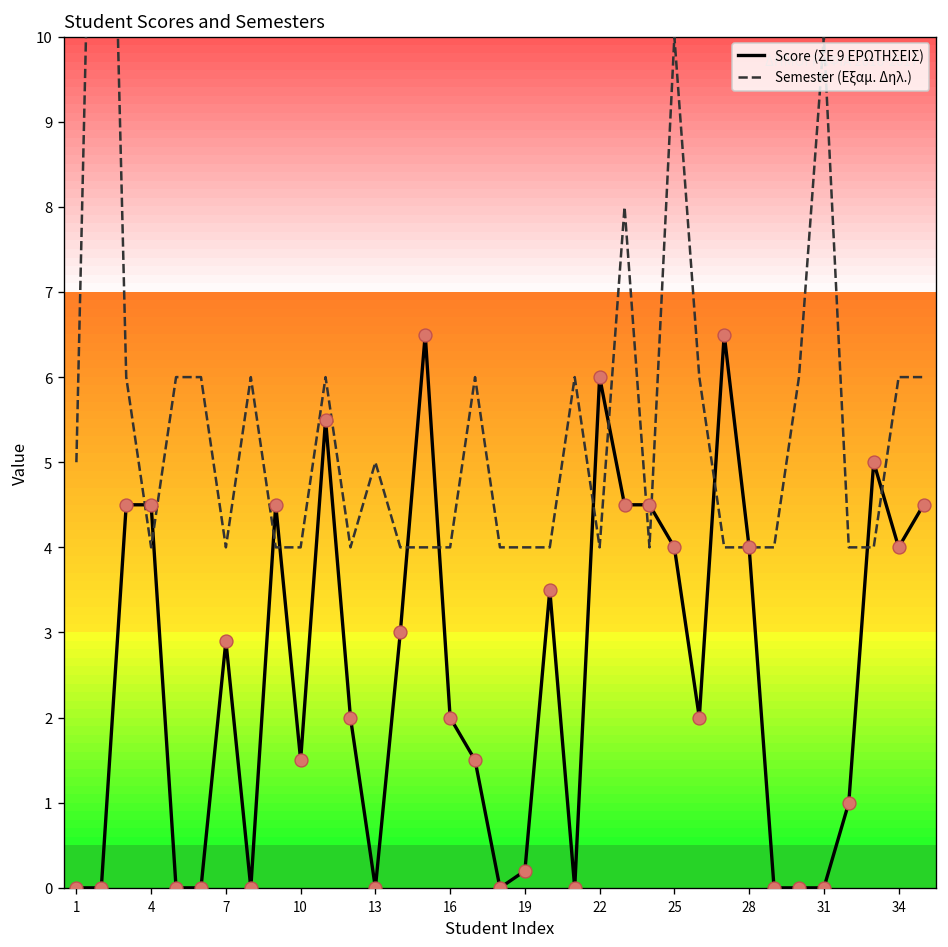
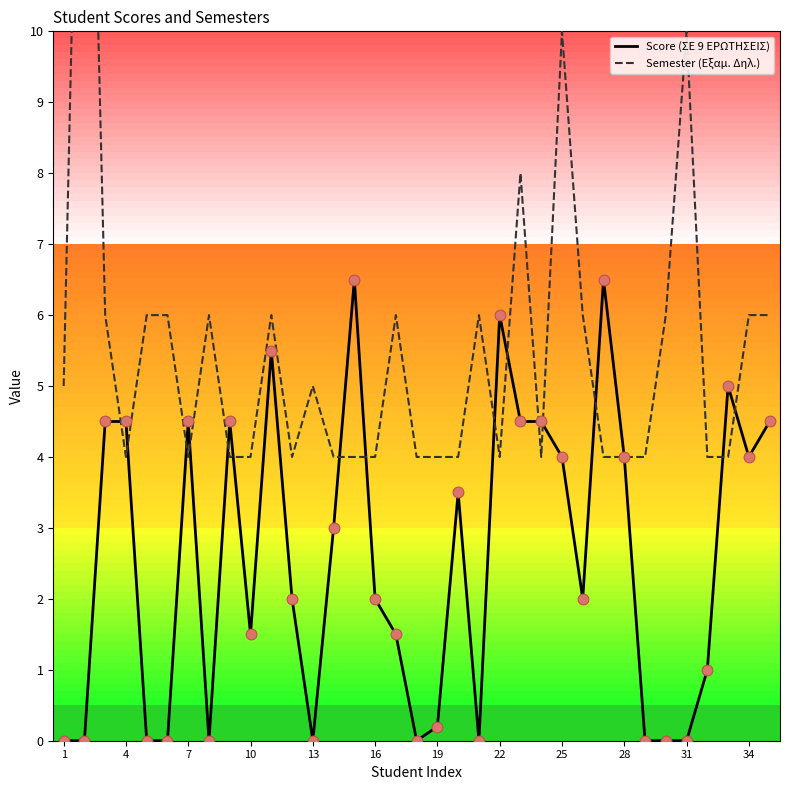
Score (ΣΕ 9 ΕΡΩΤΗΣΕΙΣ), 7: 2.9 -> 4.5
